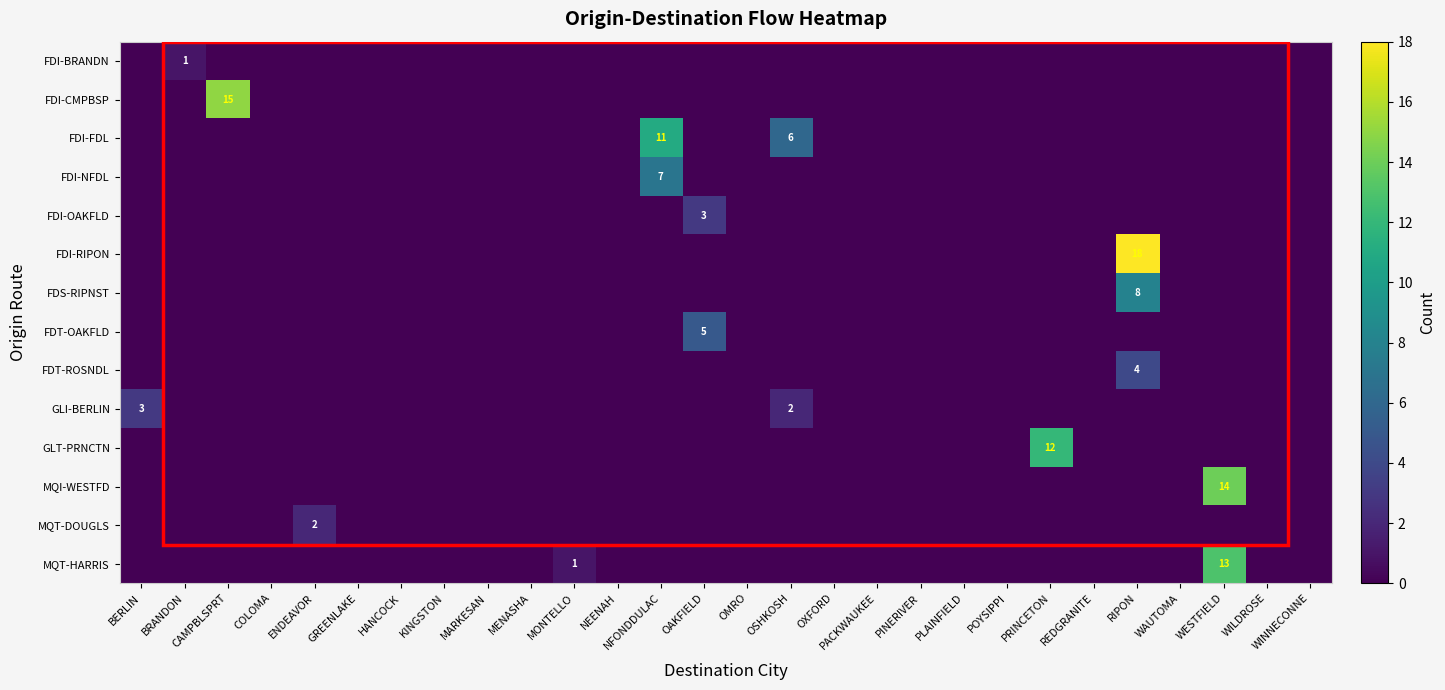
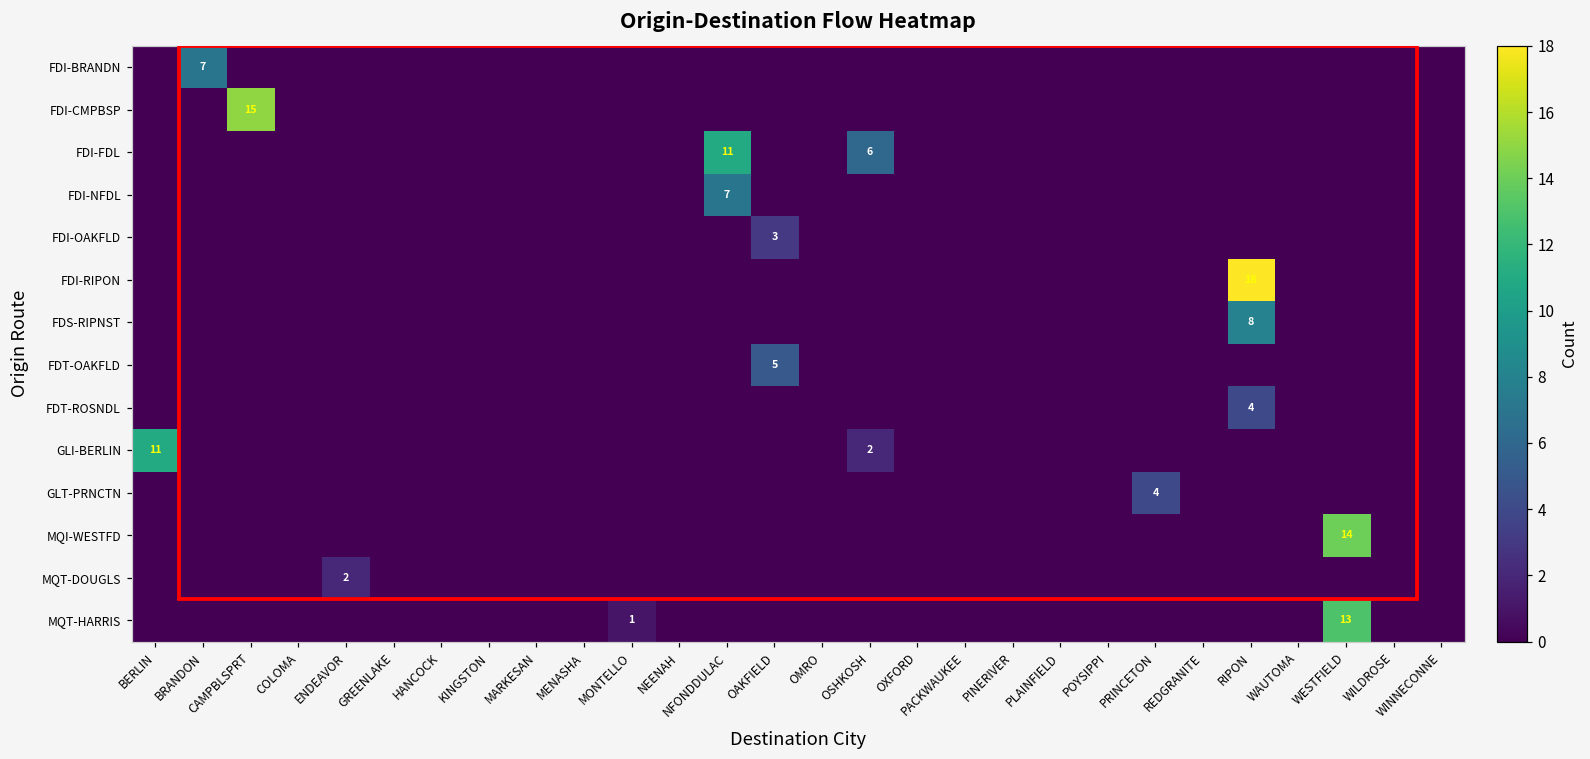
FDI-BRANDN, BRANDON: 1 -> 7
GLI-BERLIN, BERLIN: 3 -> 11
GLT-PRNCTN, PRINCETON: 12 -> 4
